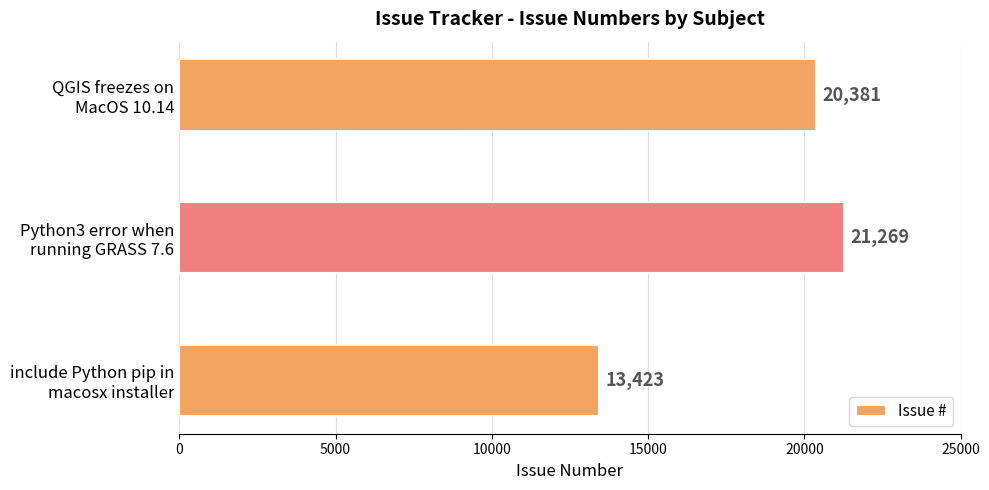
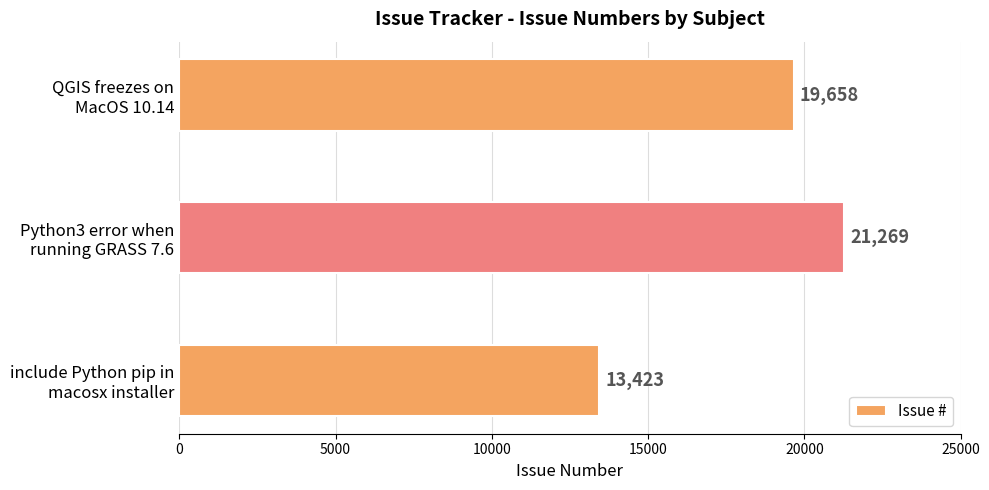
QGIS freezes on MacOS 10.14: 20,381 -> 19,658
